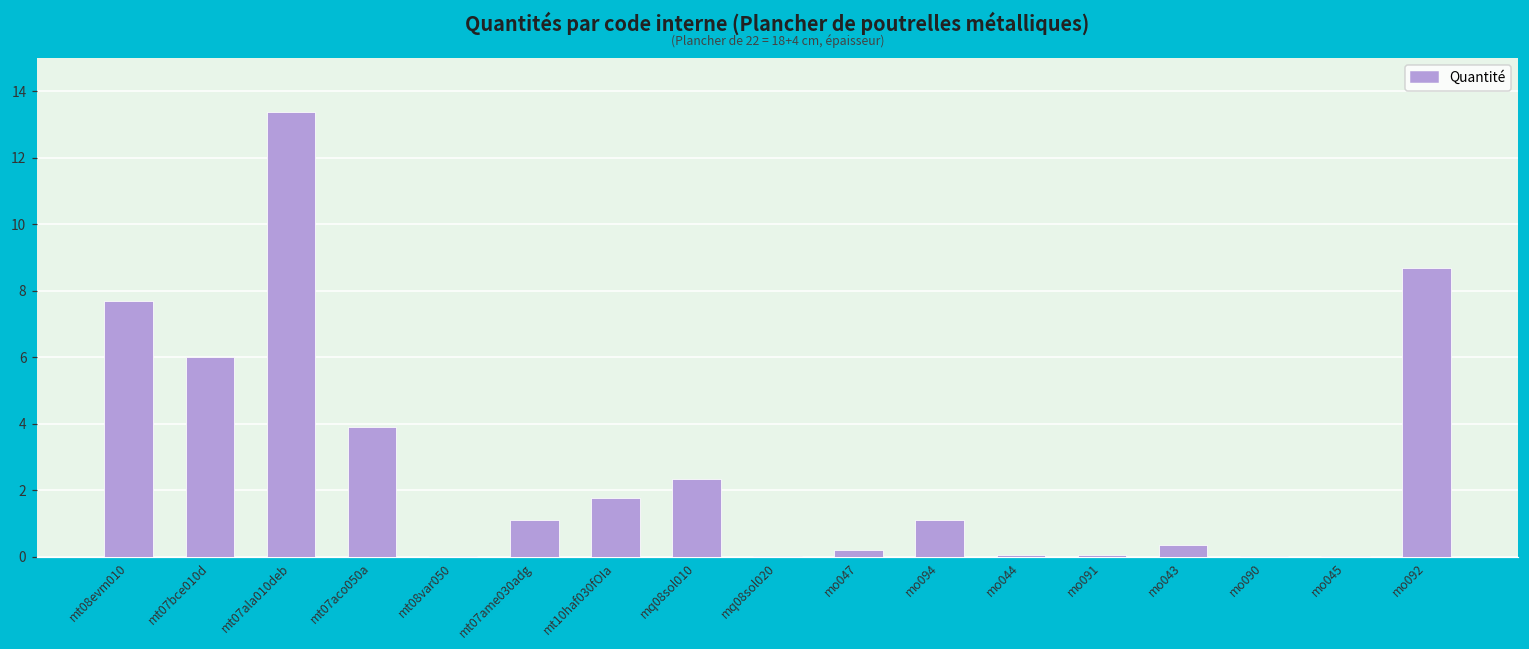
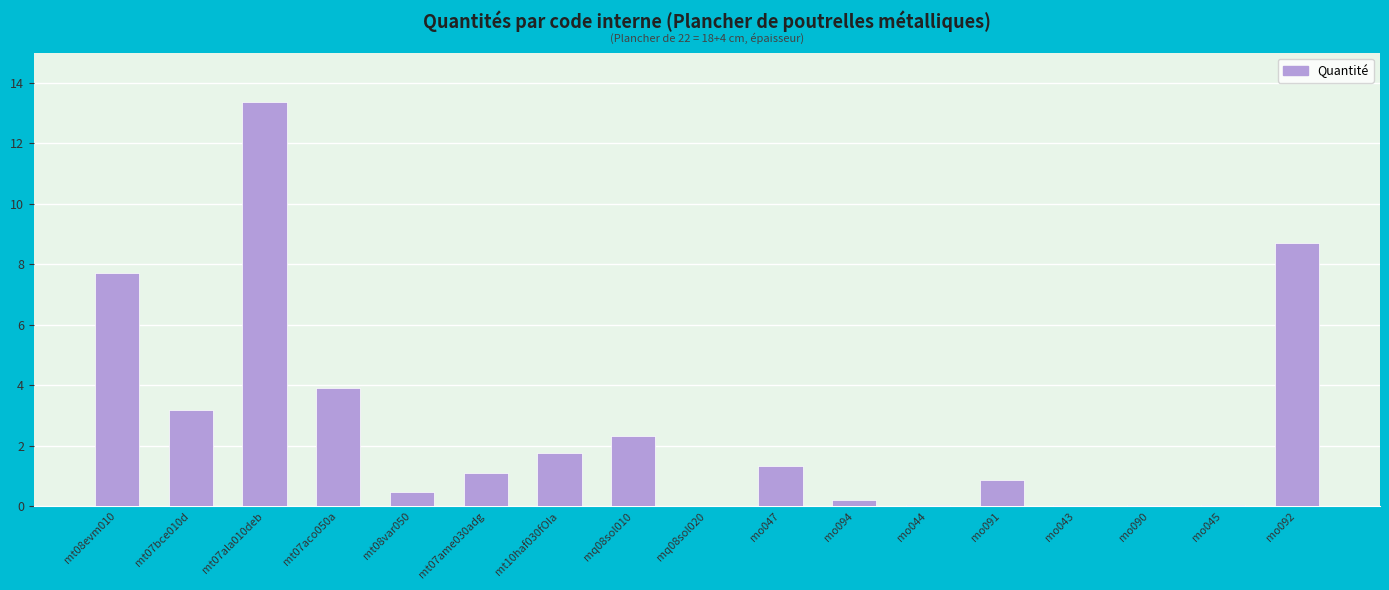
mt07bce010d: 6.0 -> 3.2
mt08var050: 0.0 -> 0.5
mo047: 0.2 -> 1.3
mo094: 1.1 -> 0.2
mo091: 0.1 -> 0.9
mo043: 0.3 -> 0.0
